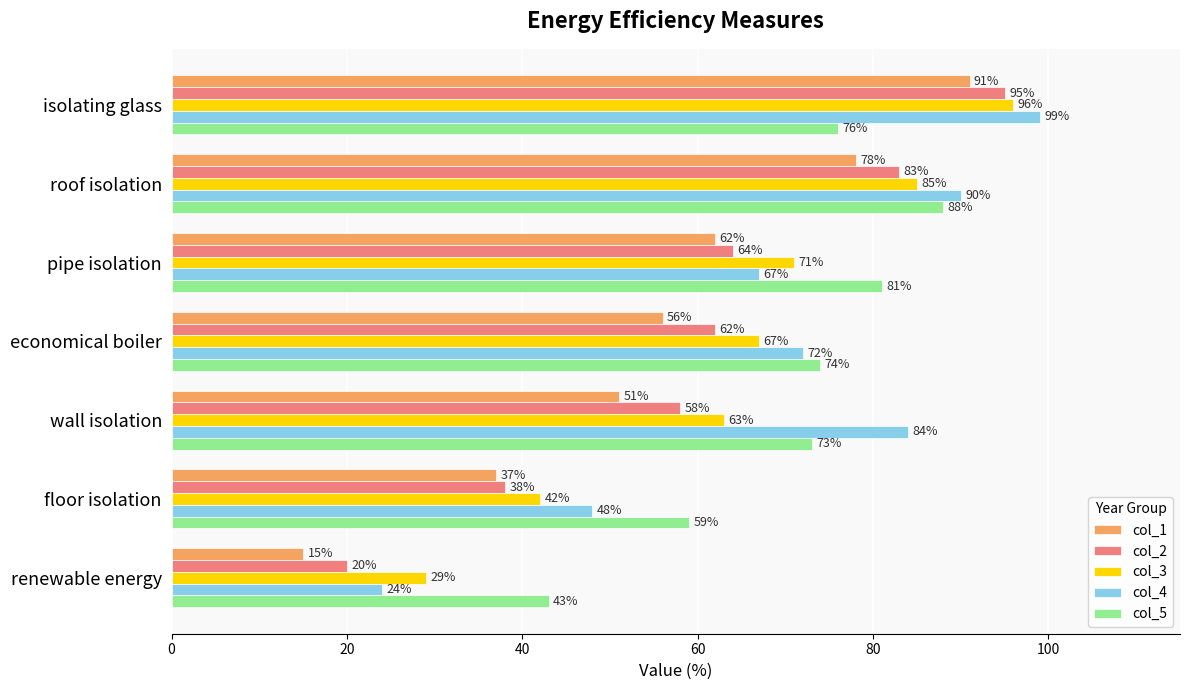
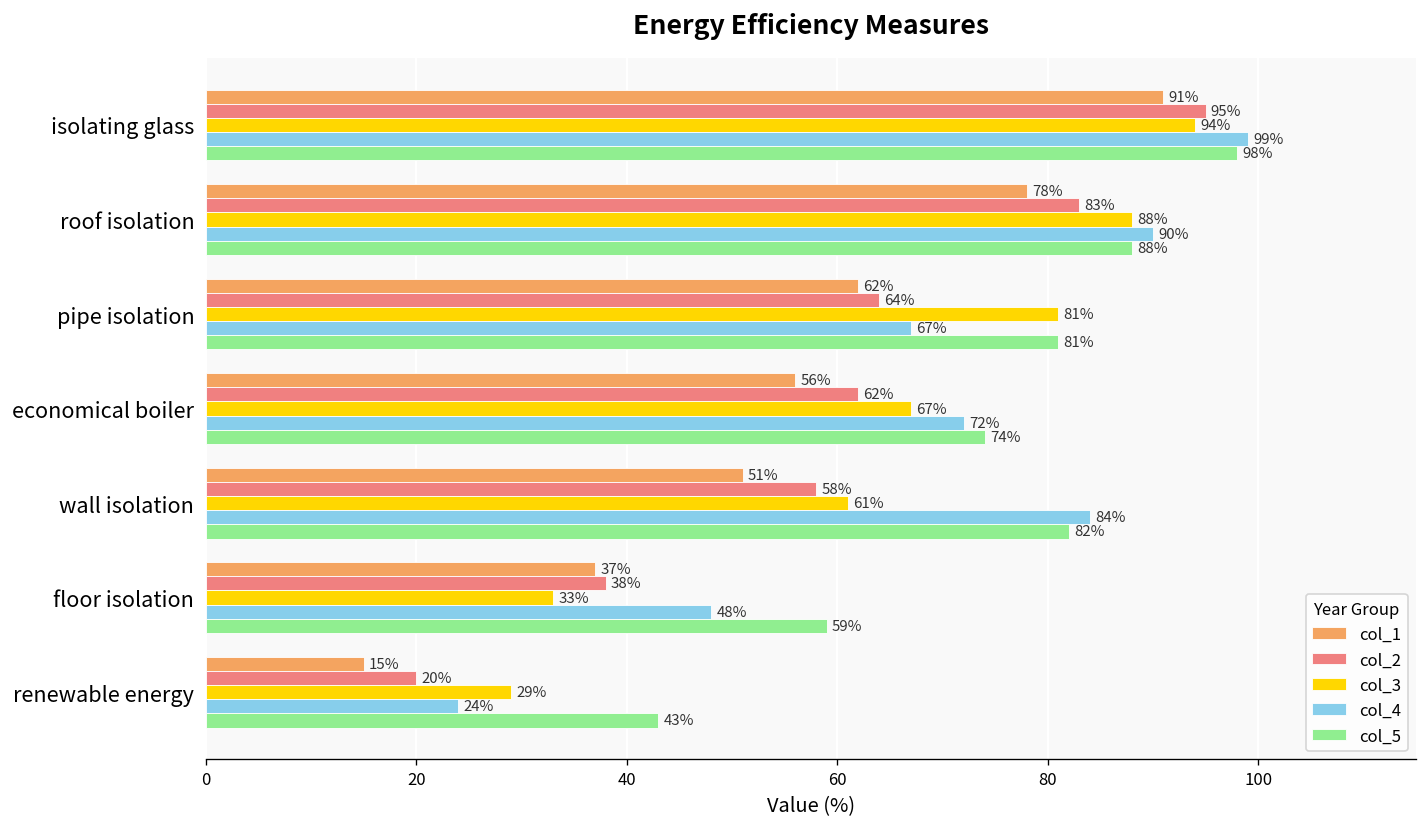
col_3, isolating glass: 96% -> 94%
col_5, isolating glass: 76% -> 98%
col_3, roof isolation: 85% -> 88%
col_3, pipe isolation: 71% -> 81%
col_3, wall isolation: 63% -> 61%
col_5, wall isolation: 73% -> 82%
col_3, floor isolation: 42% -> 33%
